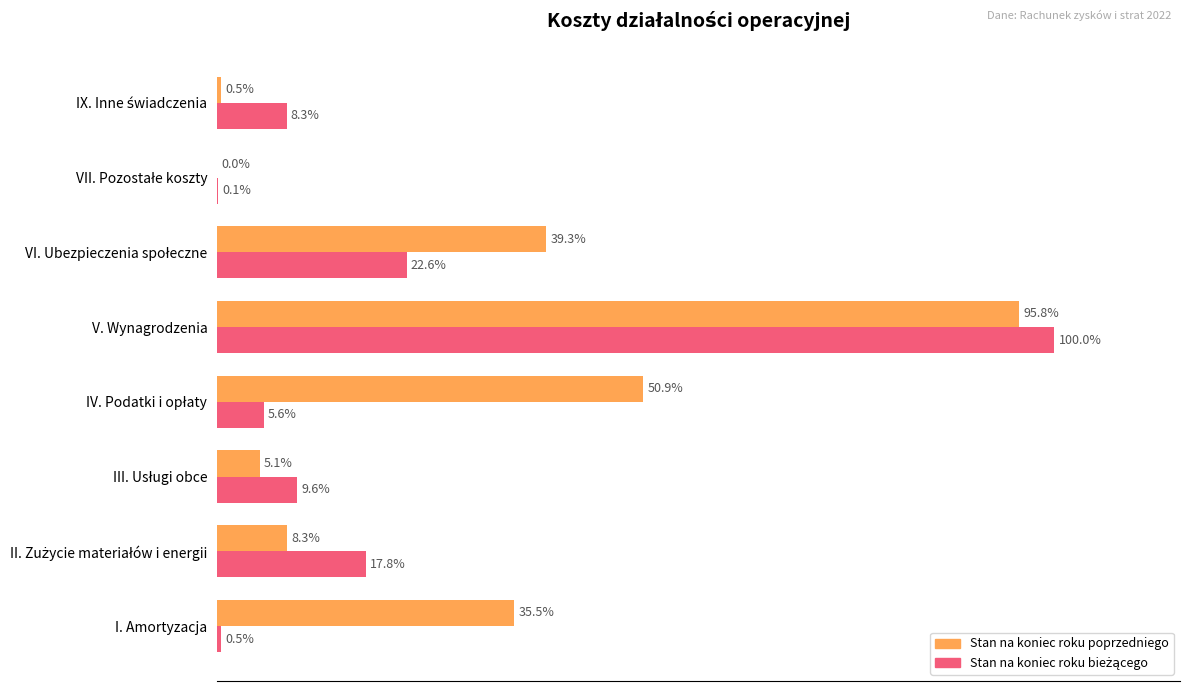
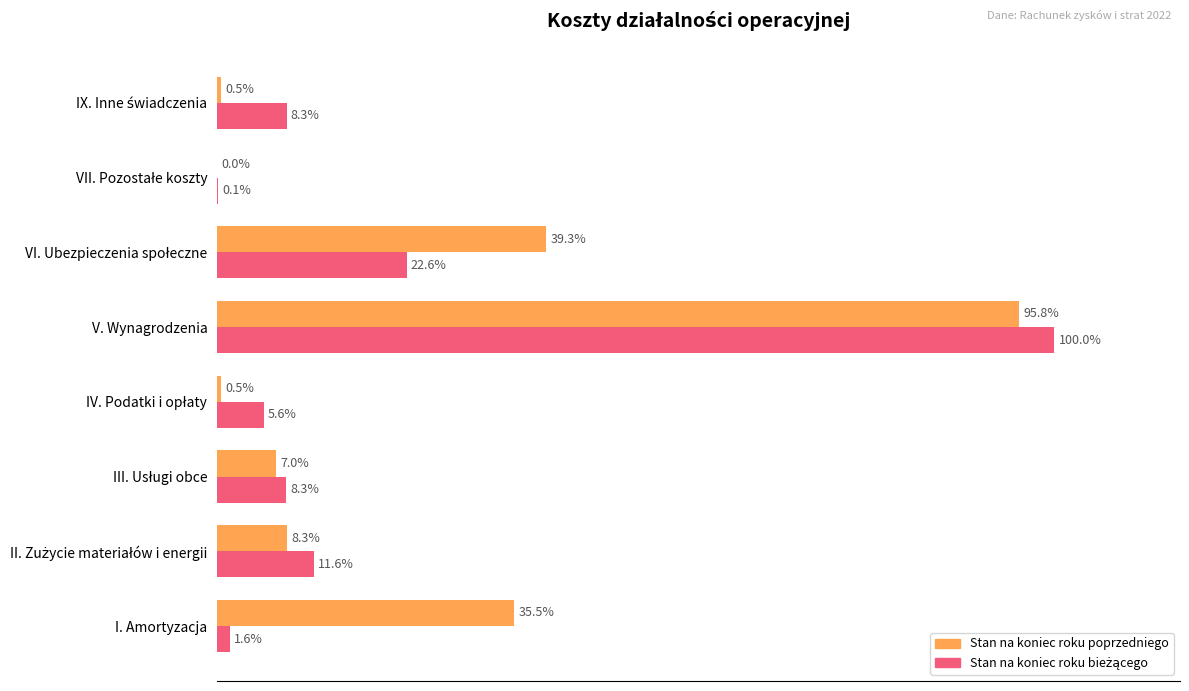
Stan na koniec roku poprzedniego, IV. Podatki i opłaty: 50.9% -> 0.5%
Stan na koniec roku poprzedniego, III. Usługi obce: 5.1% -> 7.0%
Stan na koniec roku bieżącego, III. Usługi obce: 9.6% -> 8.3%
Stan na koniec roku bieżącego, II. Zużycie materiałów i energii: 17.8% -> 11.6%
Stan na koniec roku bieżącego, I. Amortyzacja: 0.5% -> 1.6%
